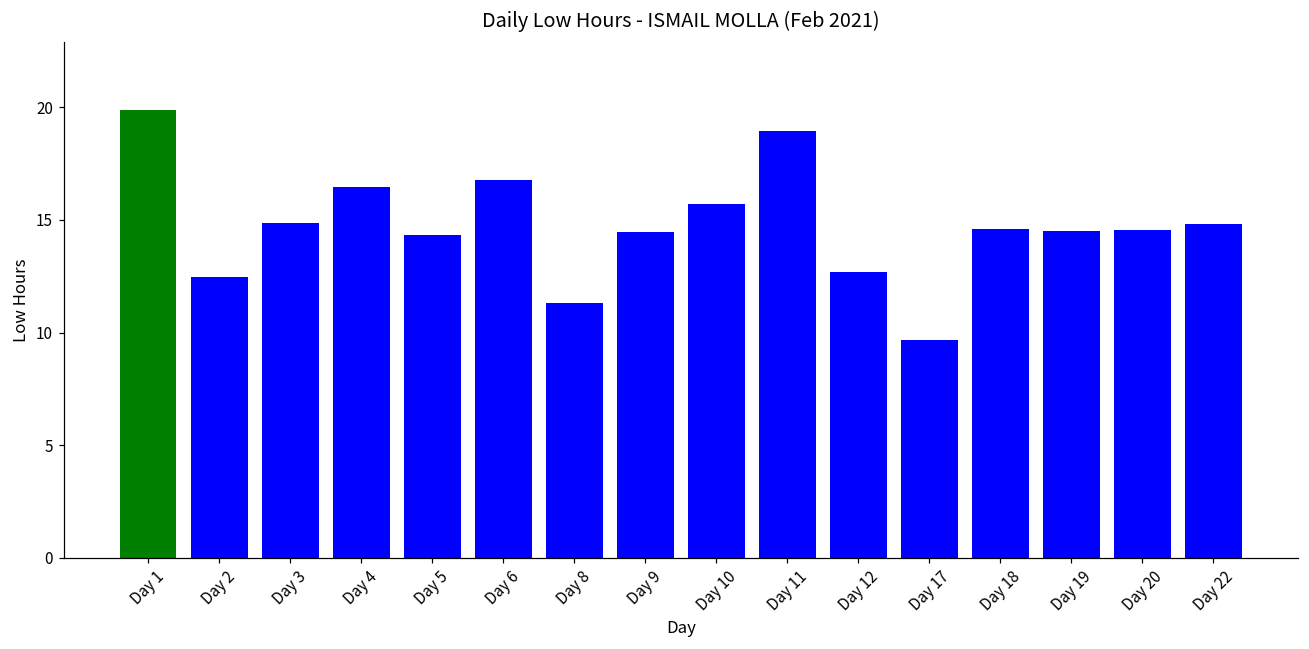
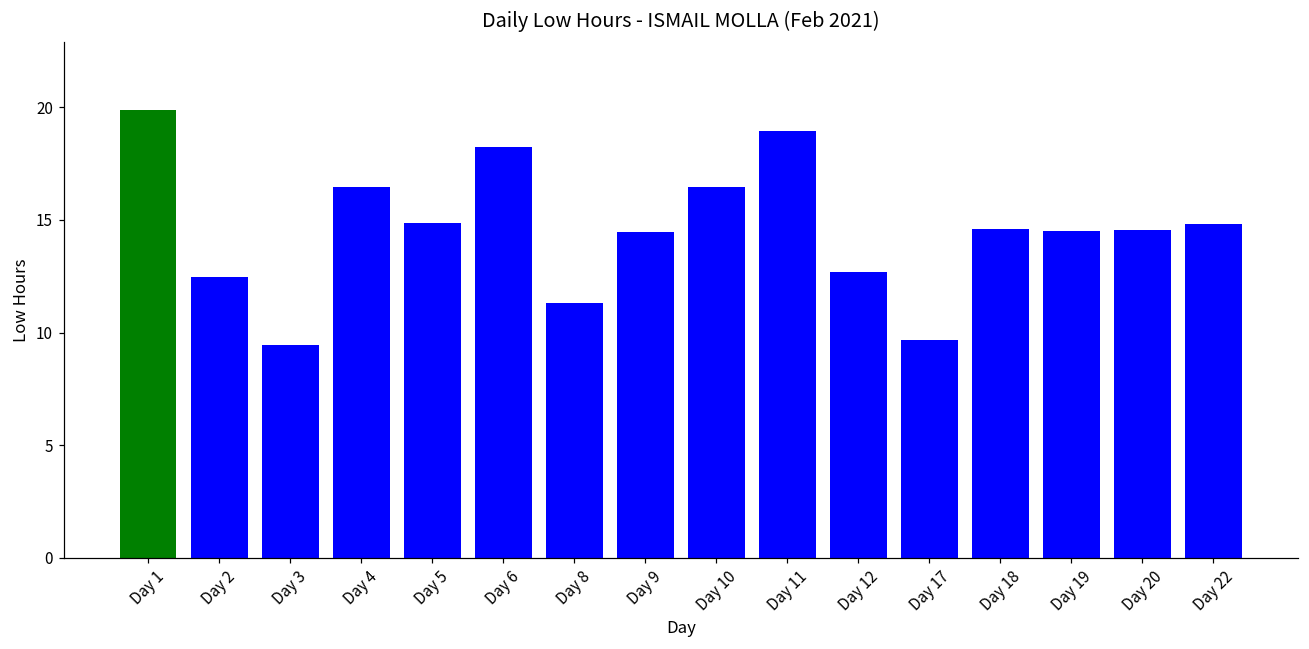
Day 3: 14.9 -> 9.5
Day 5: 14.4 -> 14.9
Day 6: 16.8 -> 18.3
Day 10: 15.7 -> 16.5
